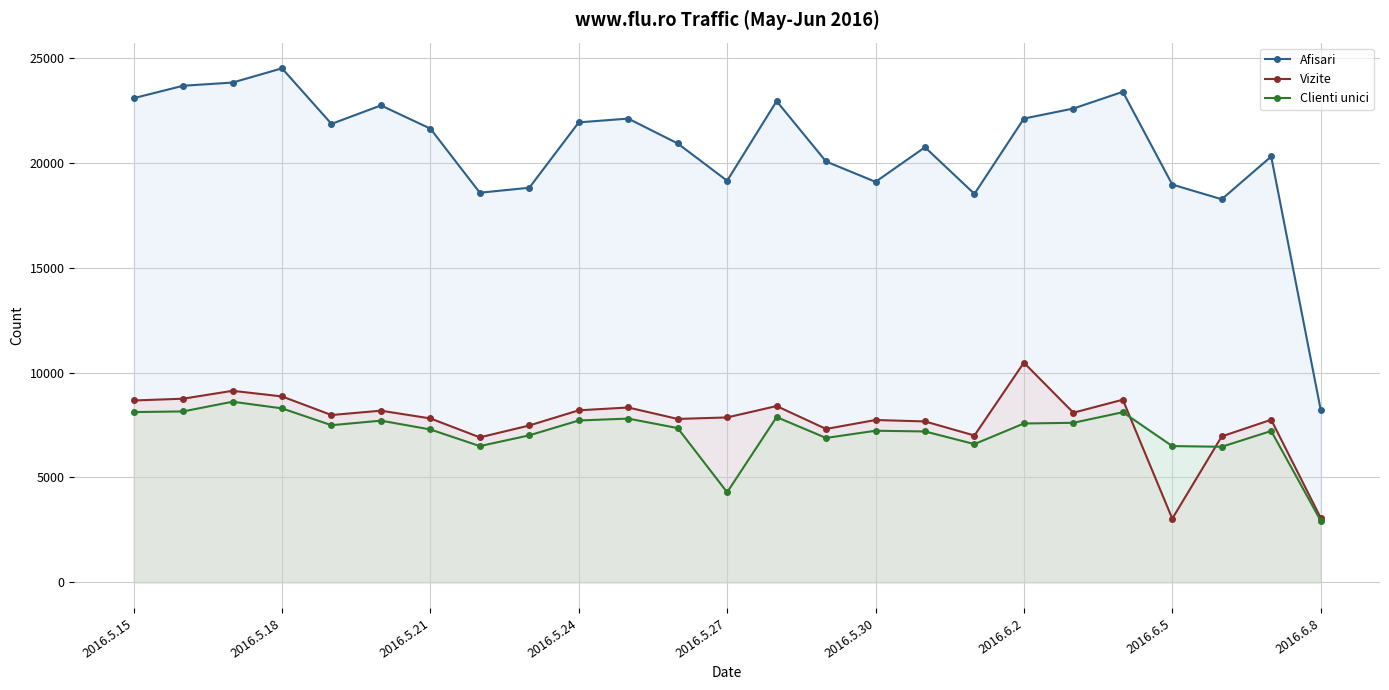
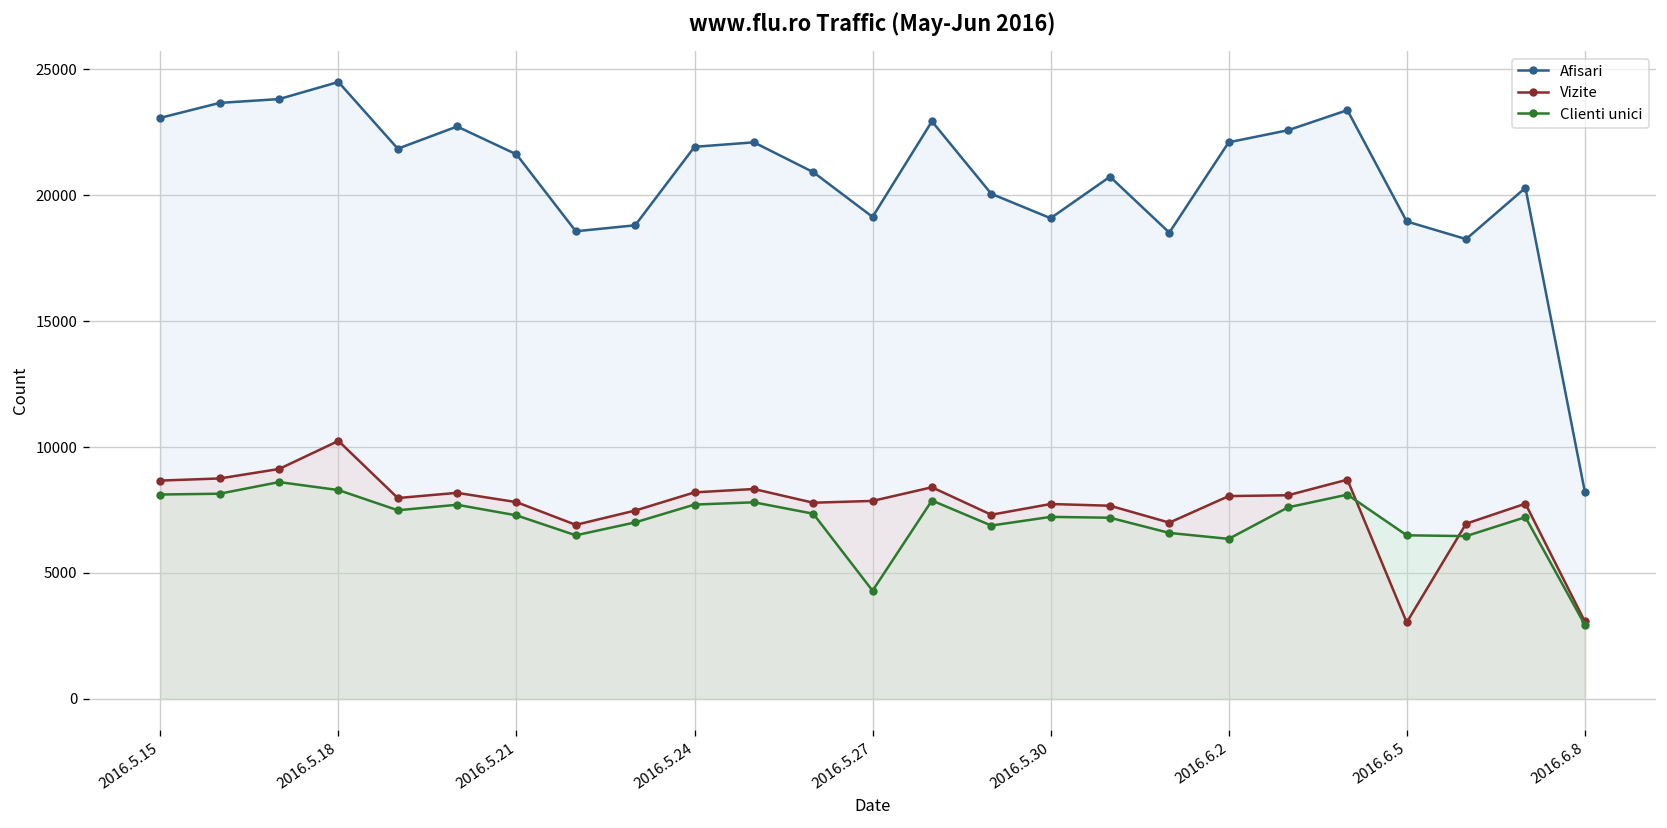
Vizite, 2016.5.18: 8900 -> 10200
Vizite, 2016.6.2: 10500 -> 8100
Clienti unici, 2016.6.2: 7600 -> 6400
